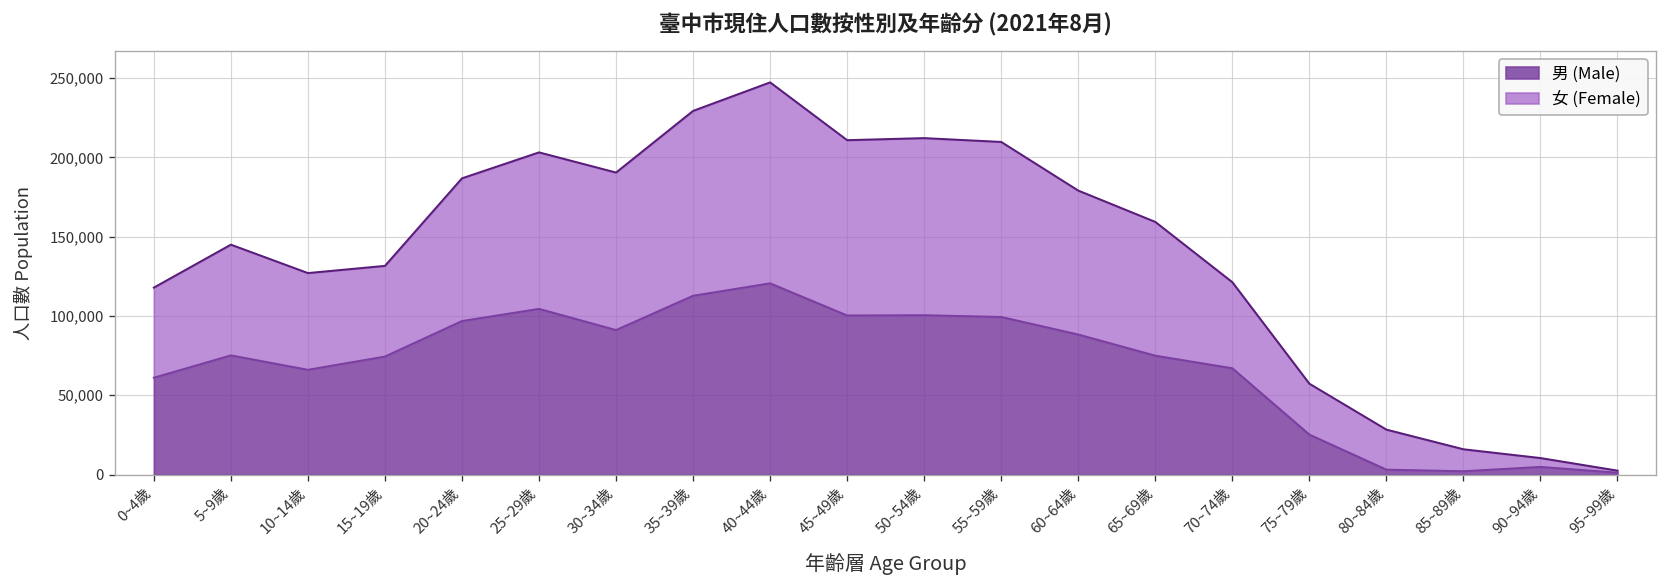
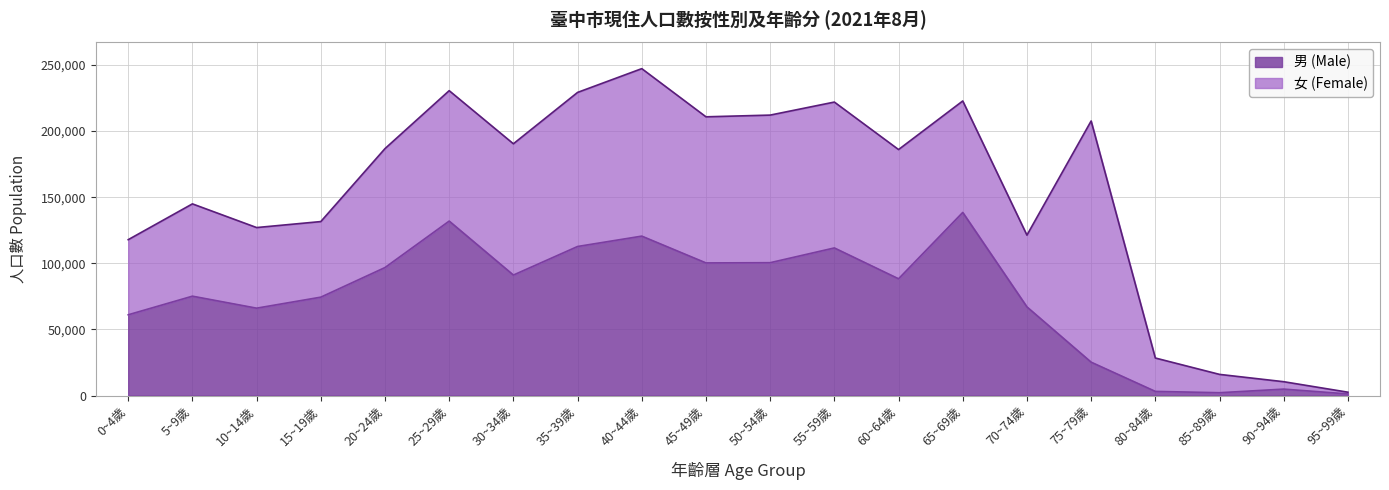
男 (Male), 25~29歲: 104,000 -> 132,000
男 (Male), 55~59歲: 99,000 -> 112,000
女 (Female), 60~64歲: 91,000 -> 98,000
男 (Male), 65~69歲: 75,000 -> 138,000
女 (Female), 75~79歲: 32,000 -> 182,000
